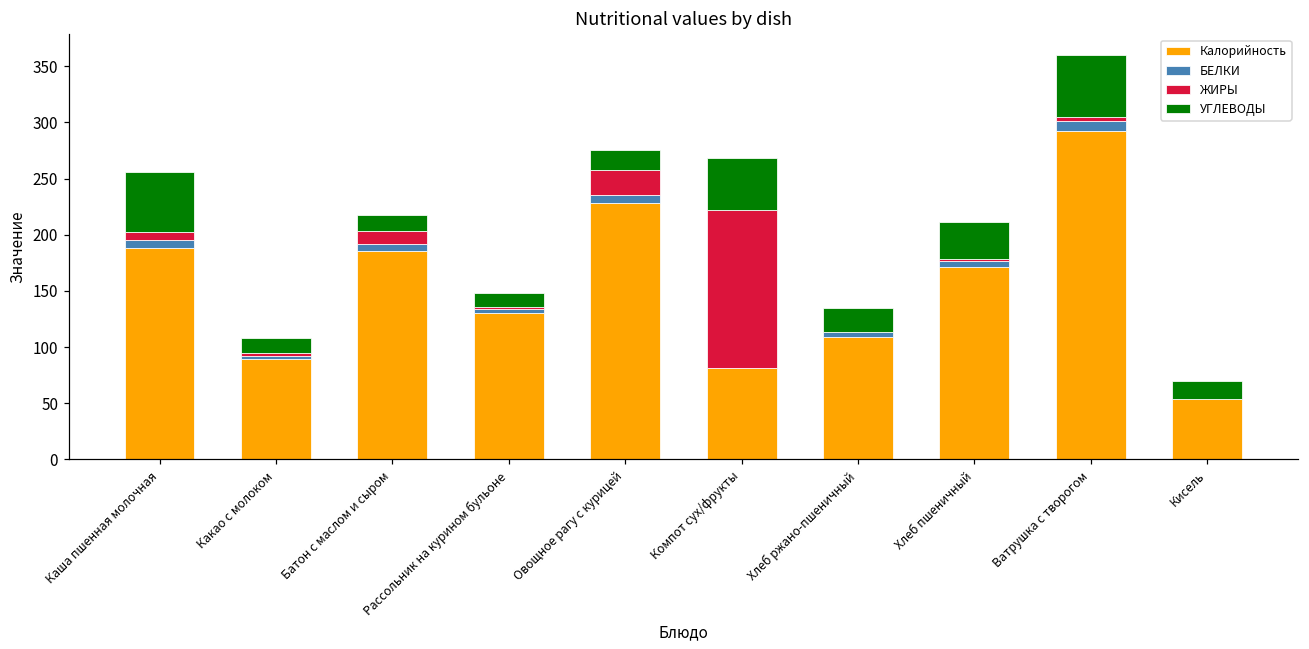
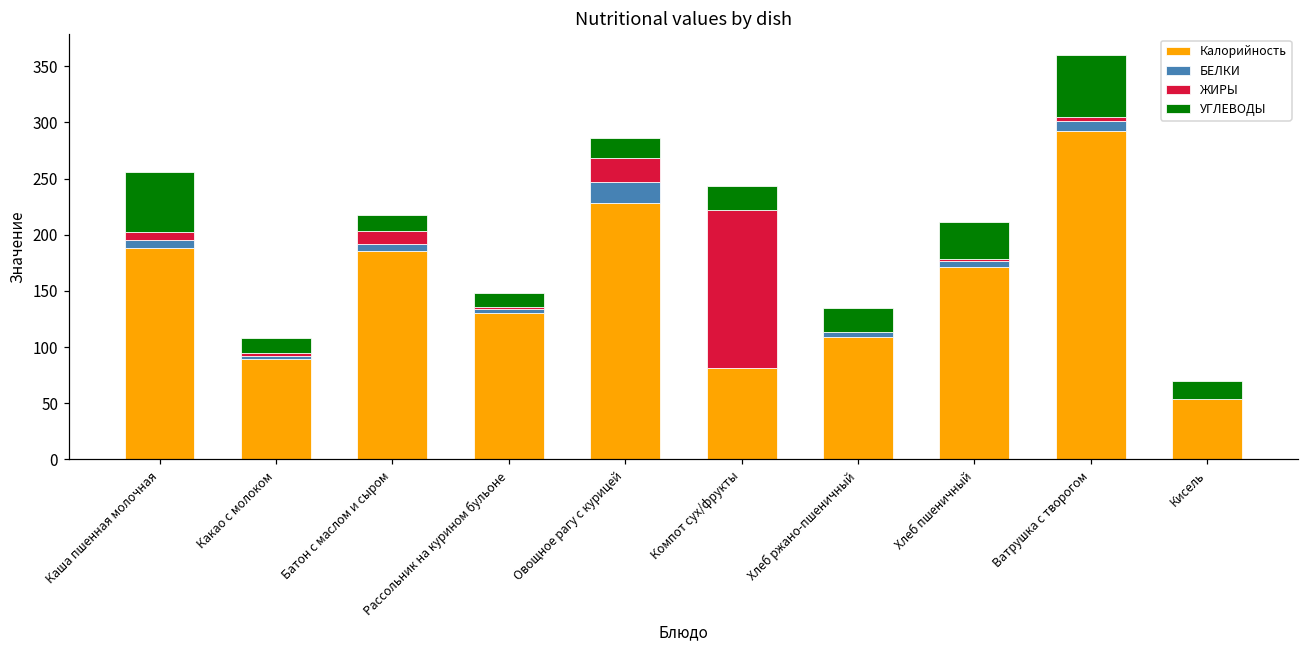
БЕЛКИ, Овощное рагу с курицей: 8 -> 19
УГЛЕВОДЫ, Компот сух/фрукты: 46 -> 21
